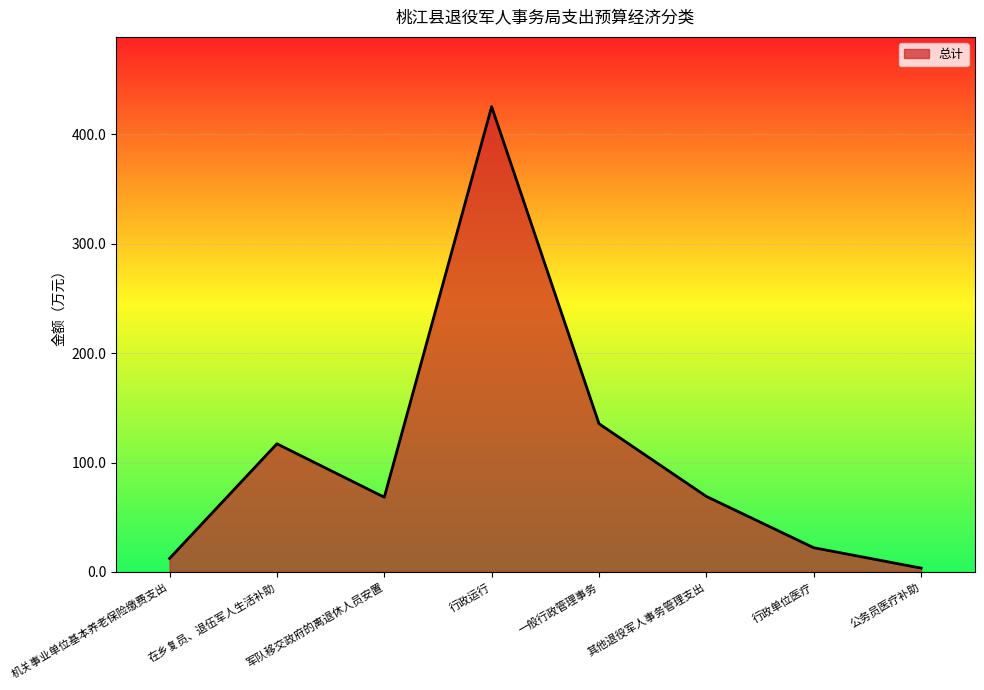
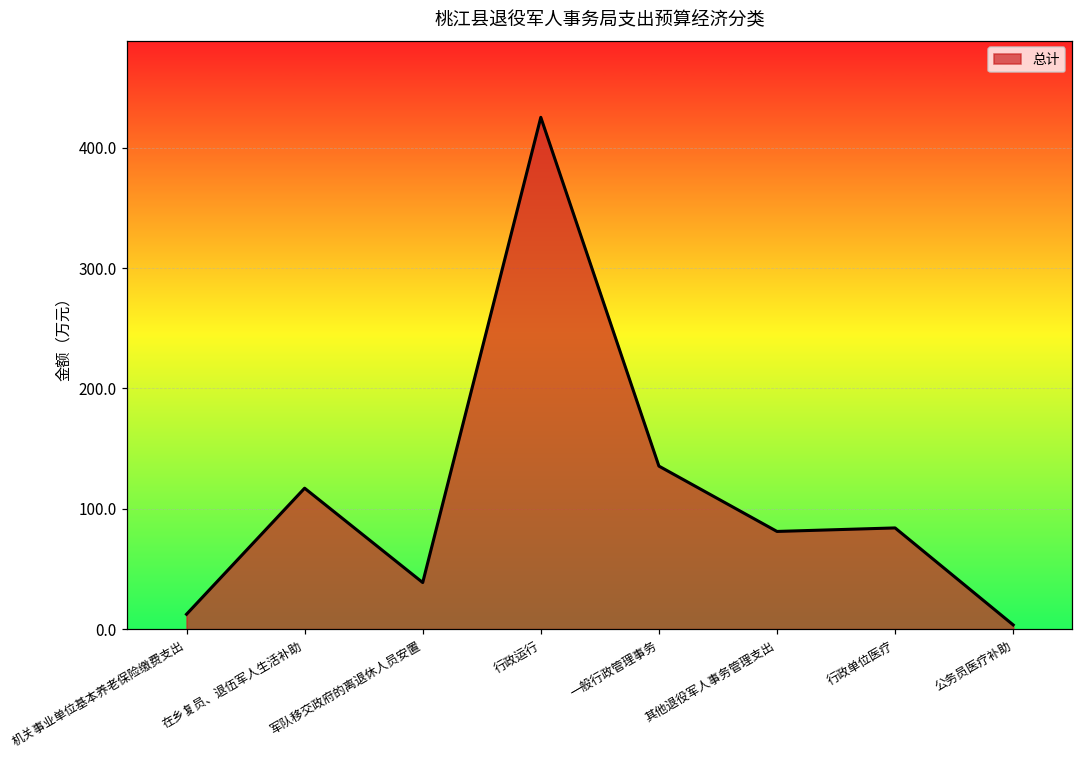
军队移交政府的离退休人员安置: 68 -> 39
其他退役军人事务管理支出: 69 -> 81
行政单位医疗: 22 -> 84
